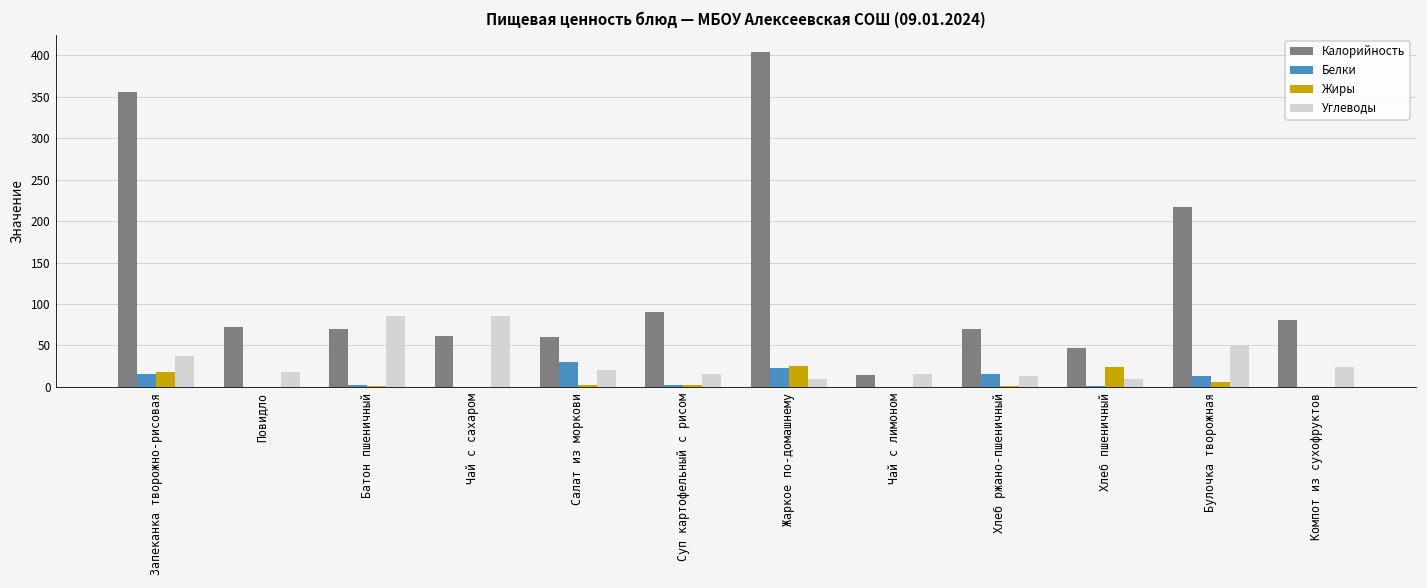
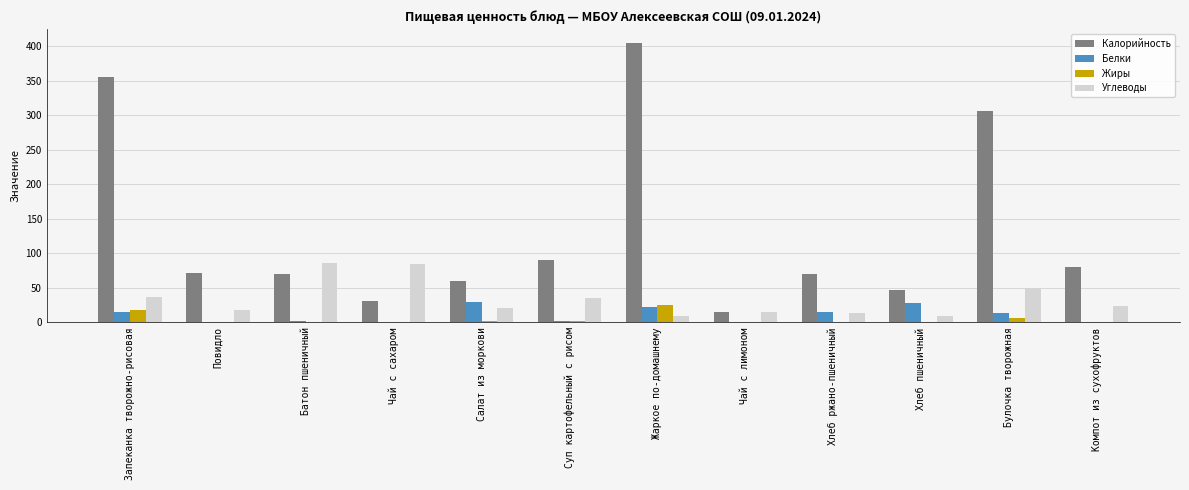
Калорийность, Чай с сахаром: 60 -> 30
Углеводы, Суп картофельный с рисом: 20 -> 30
Белки, Хлеб пшеничный: 0 -> 30
Жиры, Хлеб пшеничный: 20 -> 0
Калорийность, Булочка творожная: 220 -> 310
